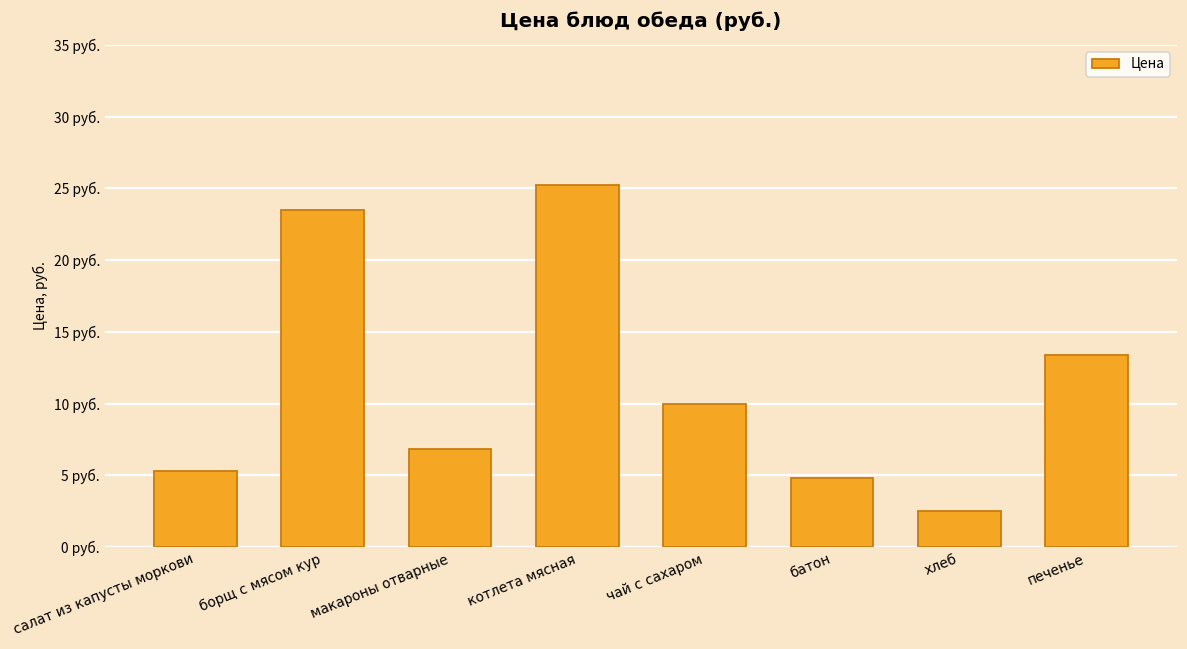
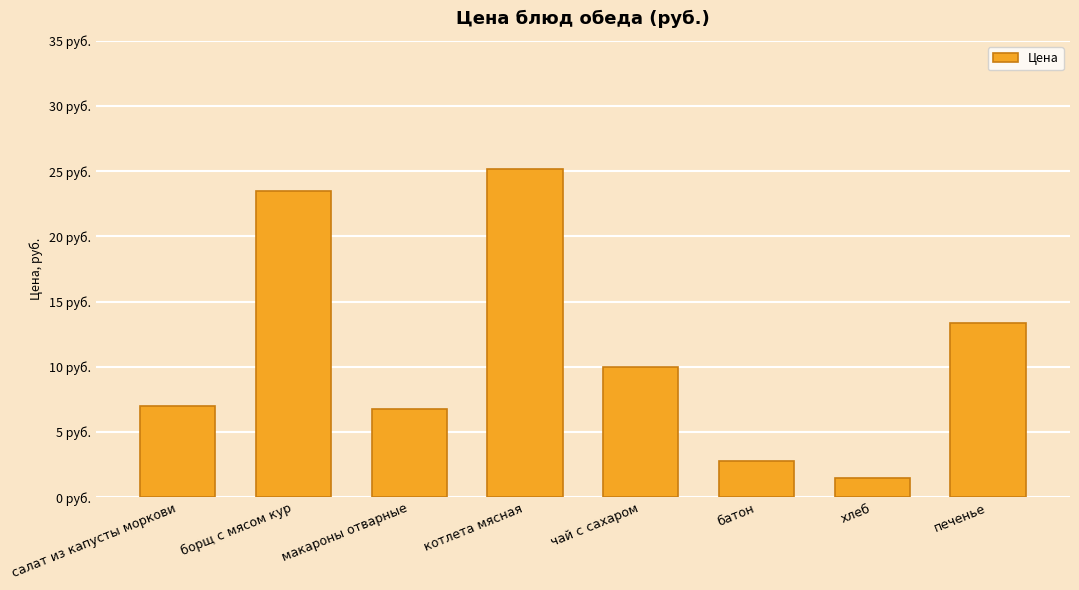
салат из капусты моркови: 5.3 руб. -> 7.0 руб.
батон: 4.8 руб. -> 2.8 руб.
хлеб: 2.5 руб. -> 1.5 руб.
